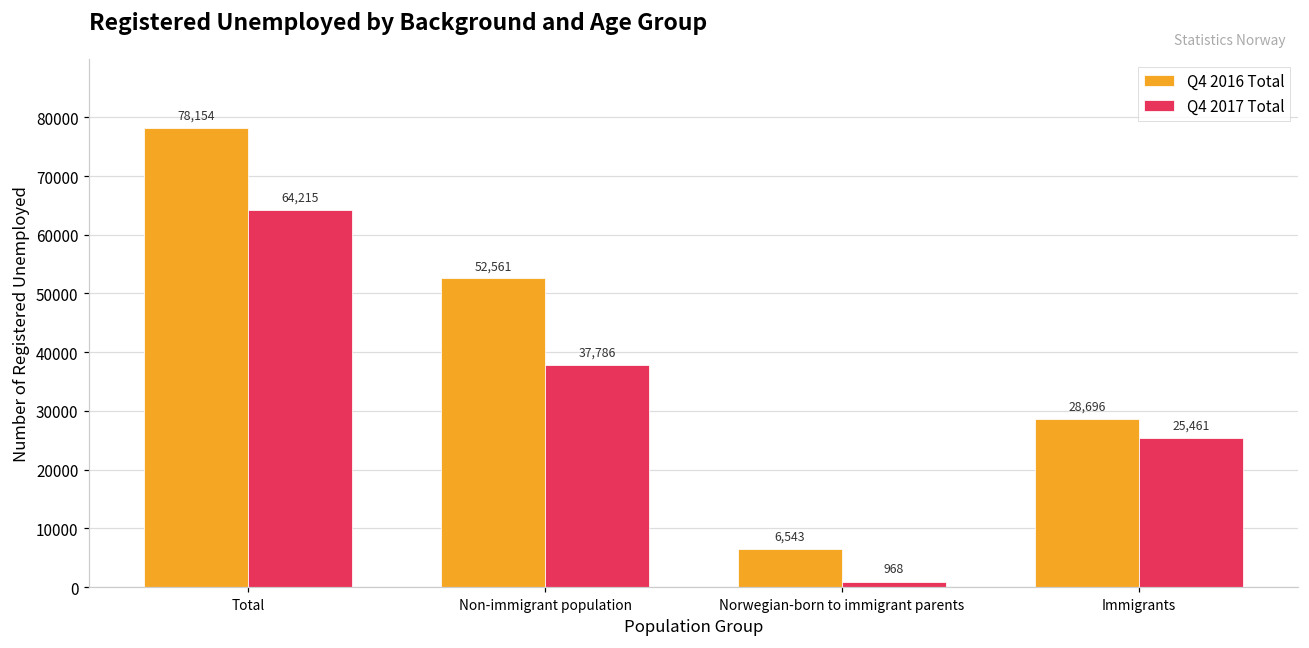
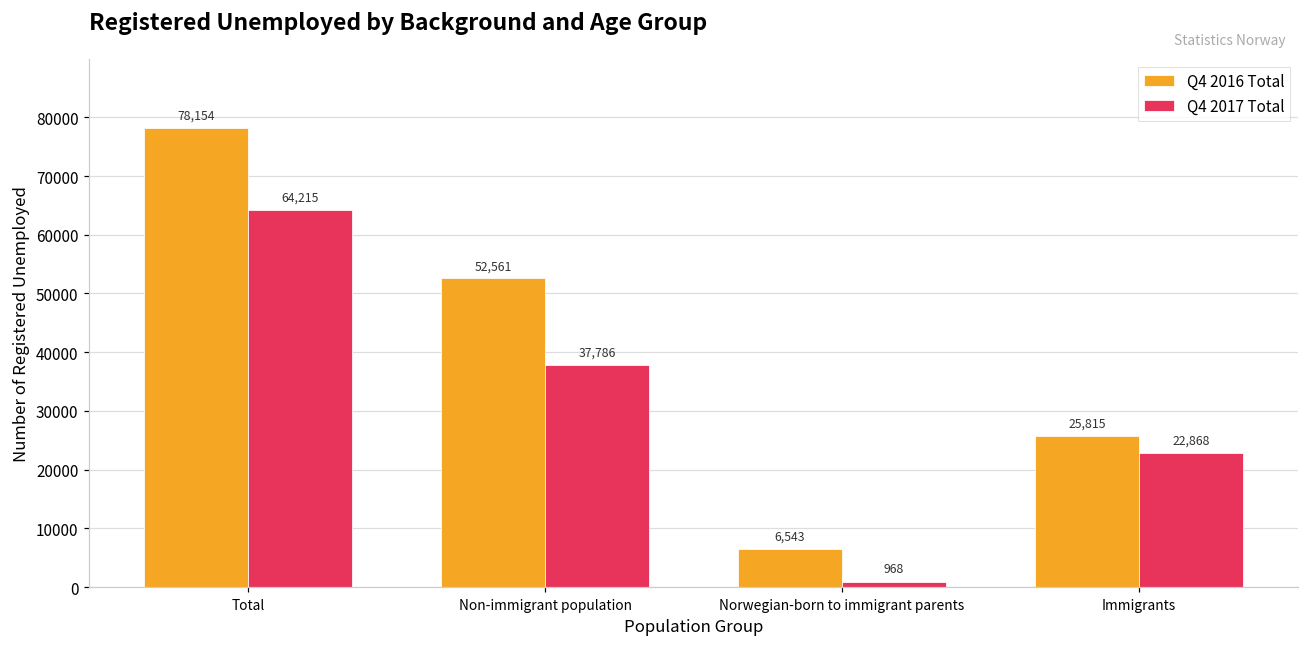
Q4 2016 Total, Immigrants: 28,696 -> 25,815
Q4 2017 Total, Immigrants: 25,461 -> 22,868
